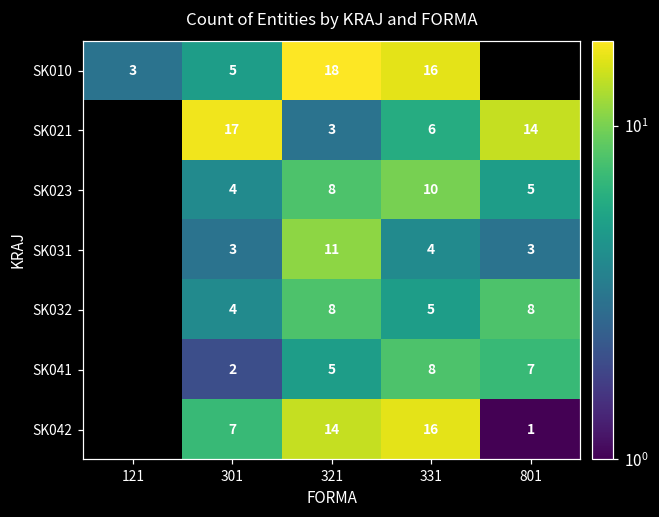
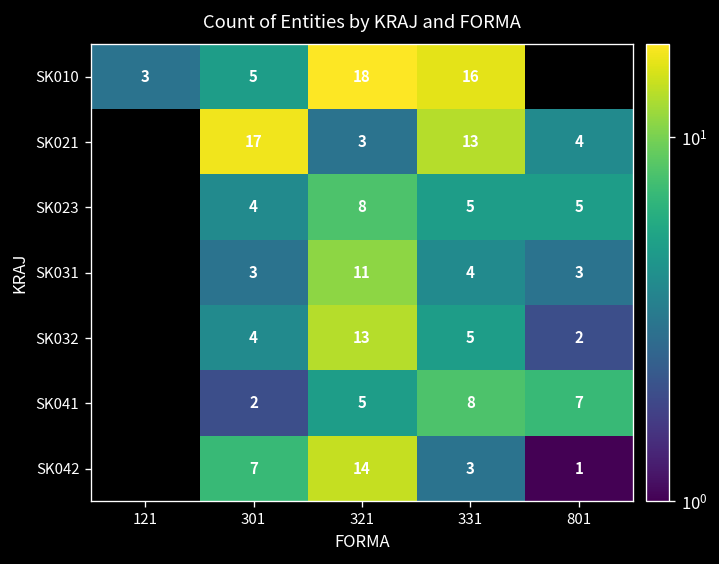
SK021, 331: 6 -> 13
SK021, 801: 14 -> 4
SK023, 331: 10 -> 5
SK032, 321: 8 -> 13
SK032, 801: 8 -> 2
SK042, 331: 16 -> 3
